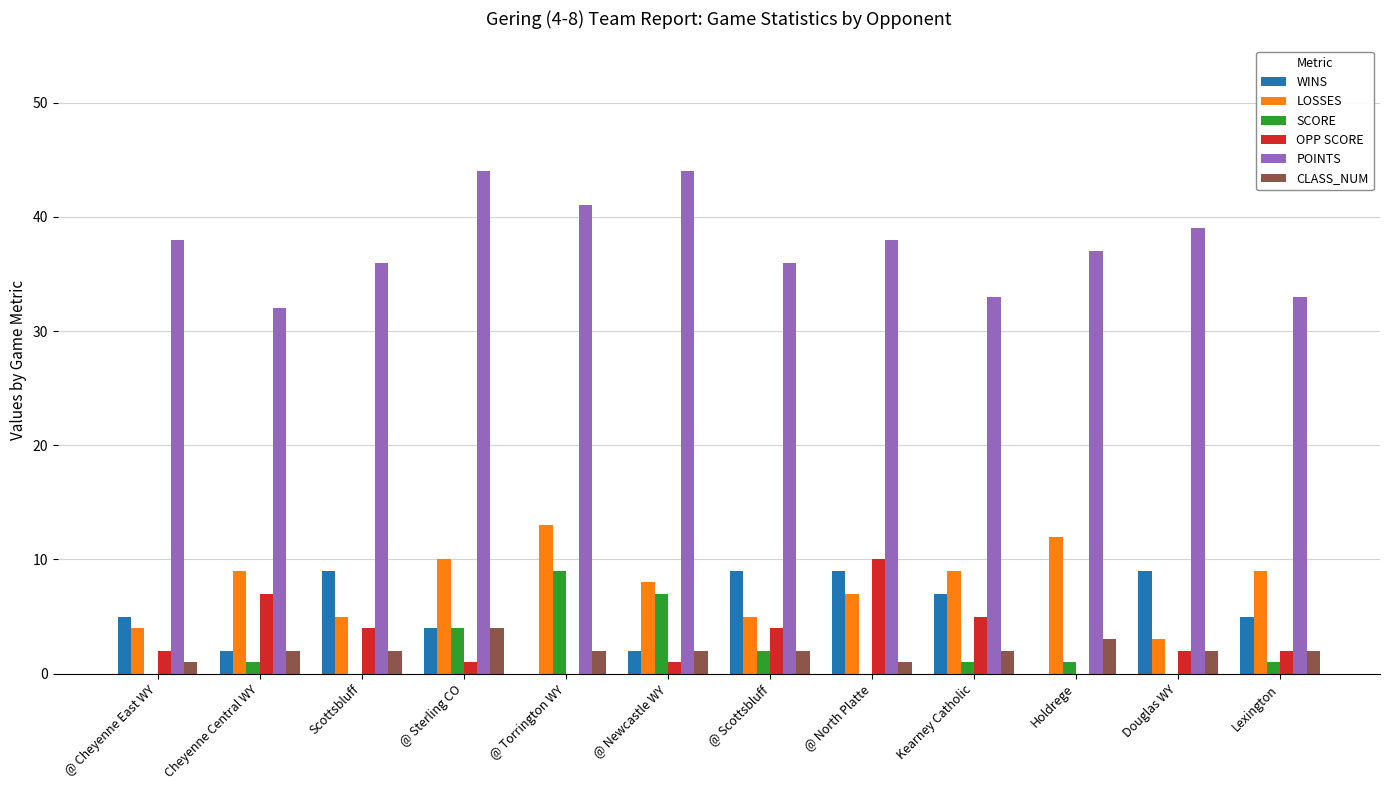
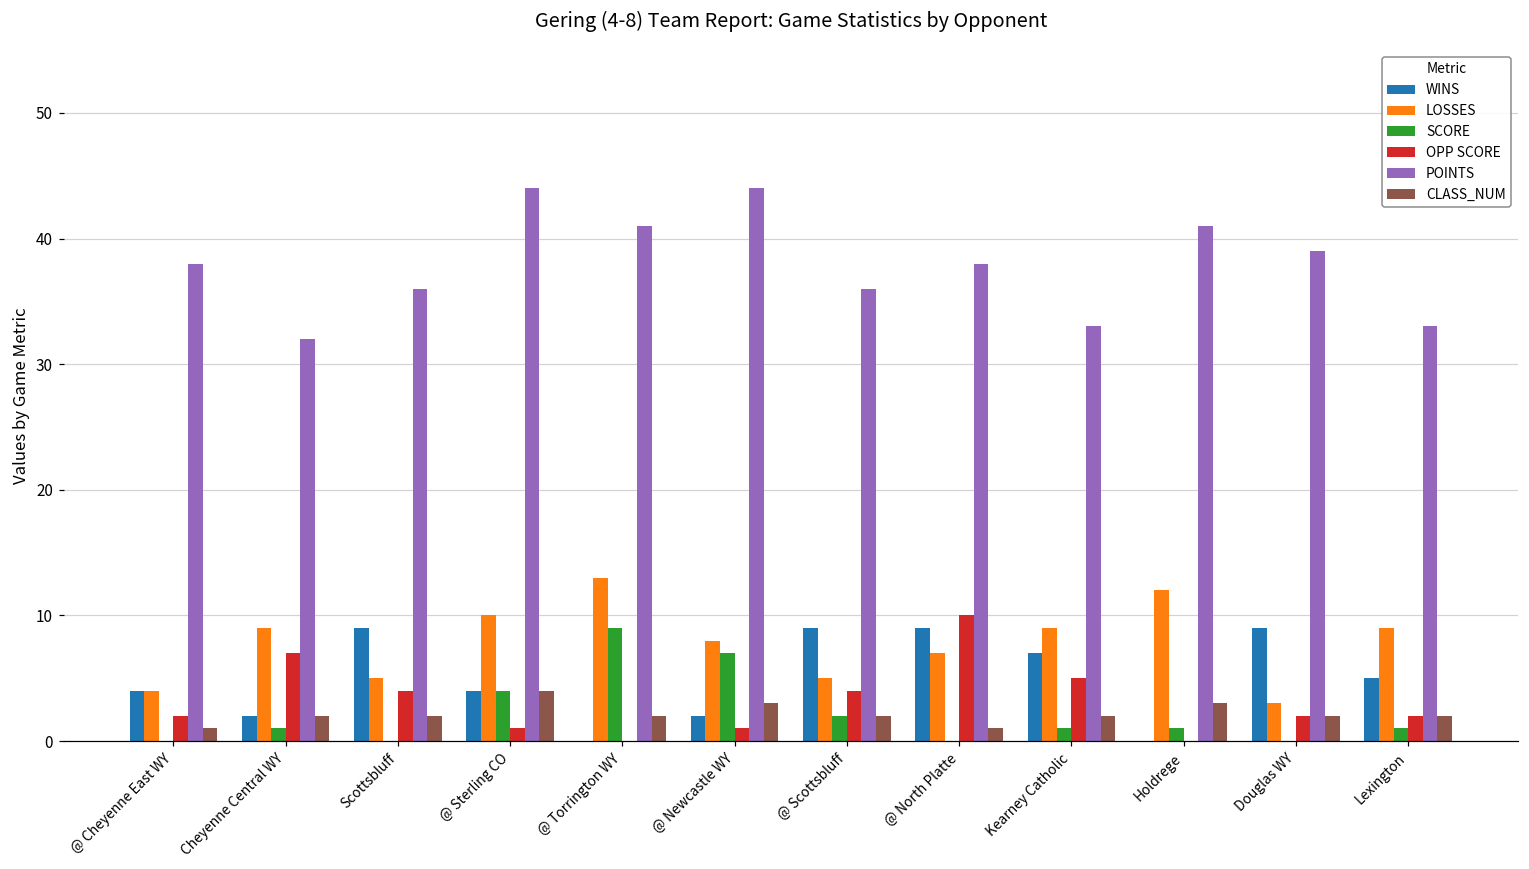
WINS, @ Cheyenne East WY: 5 -> 4
CLASS_NUM, @ Newcastle WY: 2 -> 3
POINTS, Holdrege: 37 -> 41
